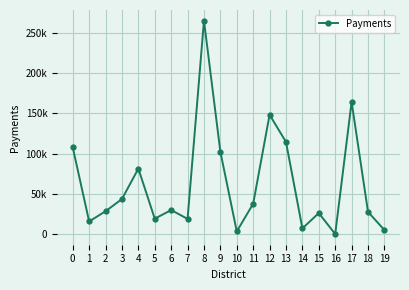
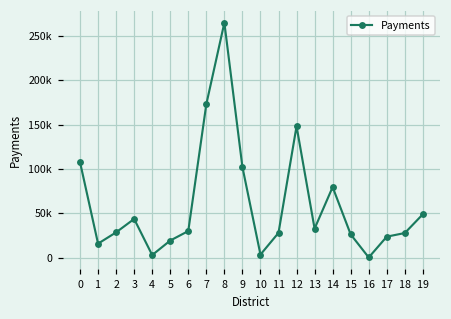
4: 80000 -> 0
7: 20000 -> 170000
11: 40000 -> 30000
13: 110000 -> 30000
14: 10000 -> 80000
17: 160000 -> 20000
19: 10000 -> 50000
